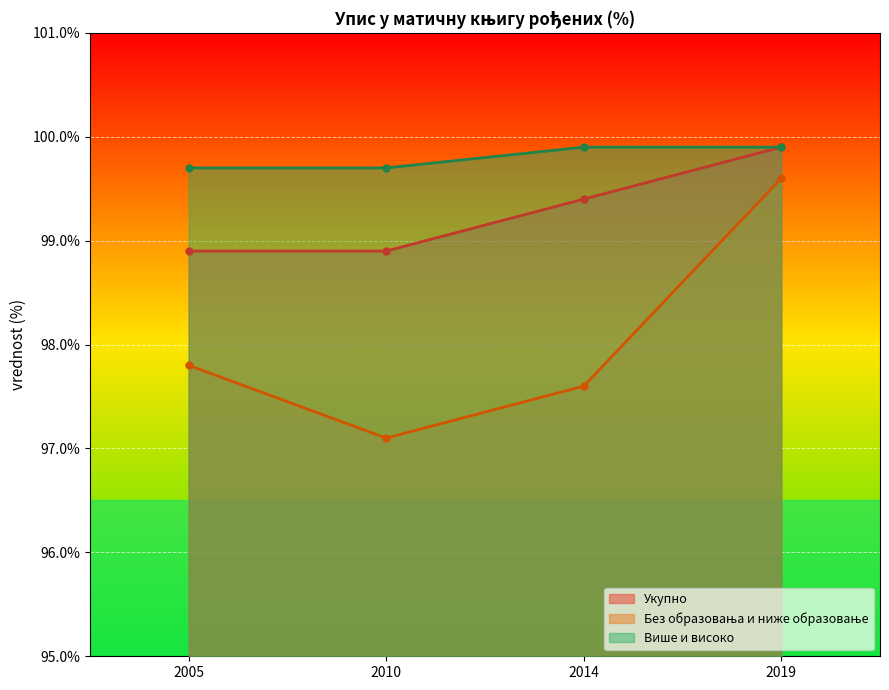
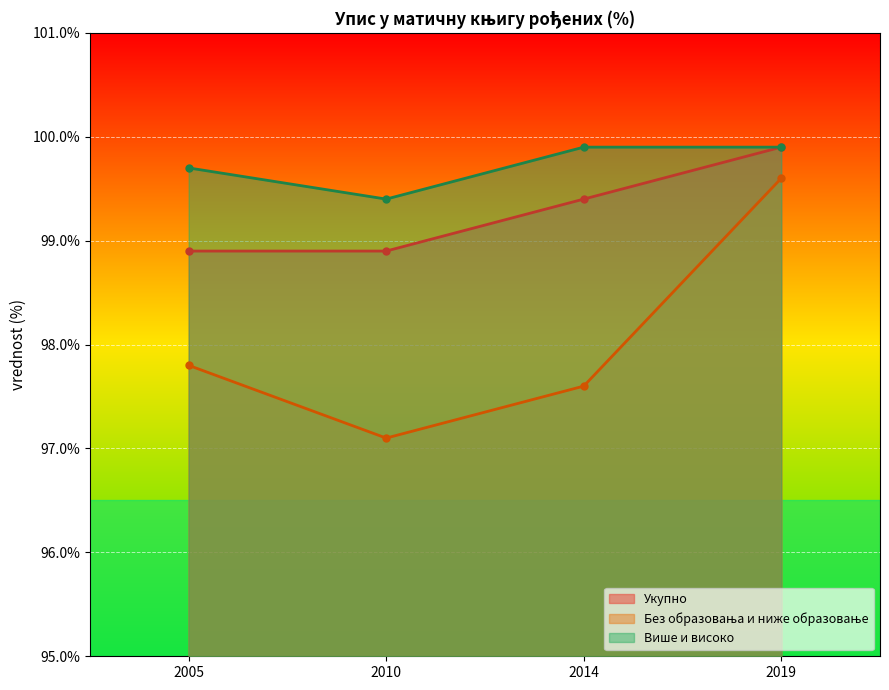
Више и високо, 2010: 99.7% -> 99.4%
